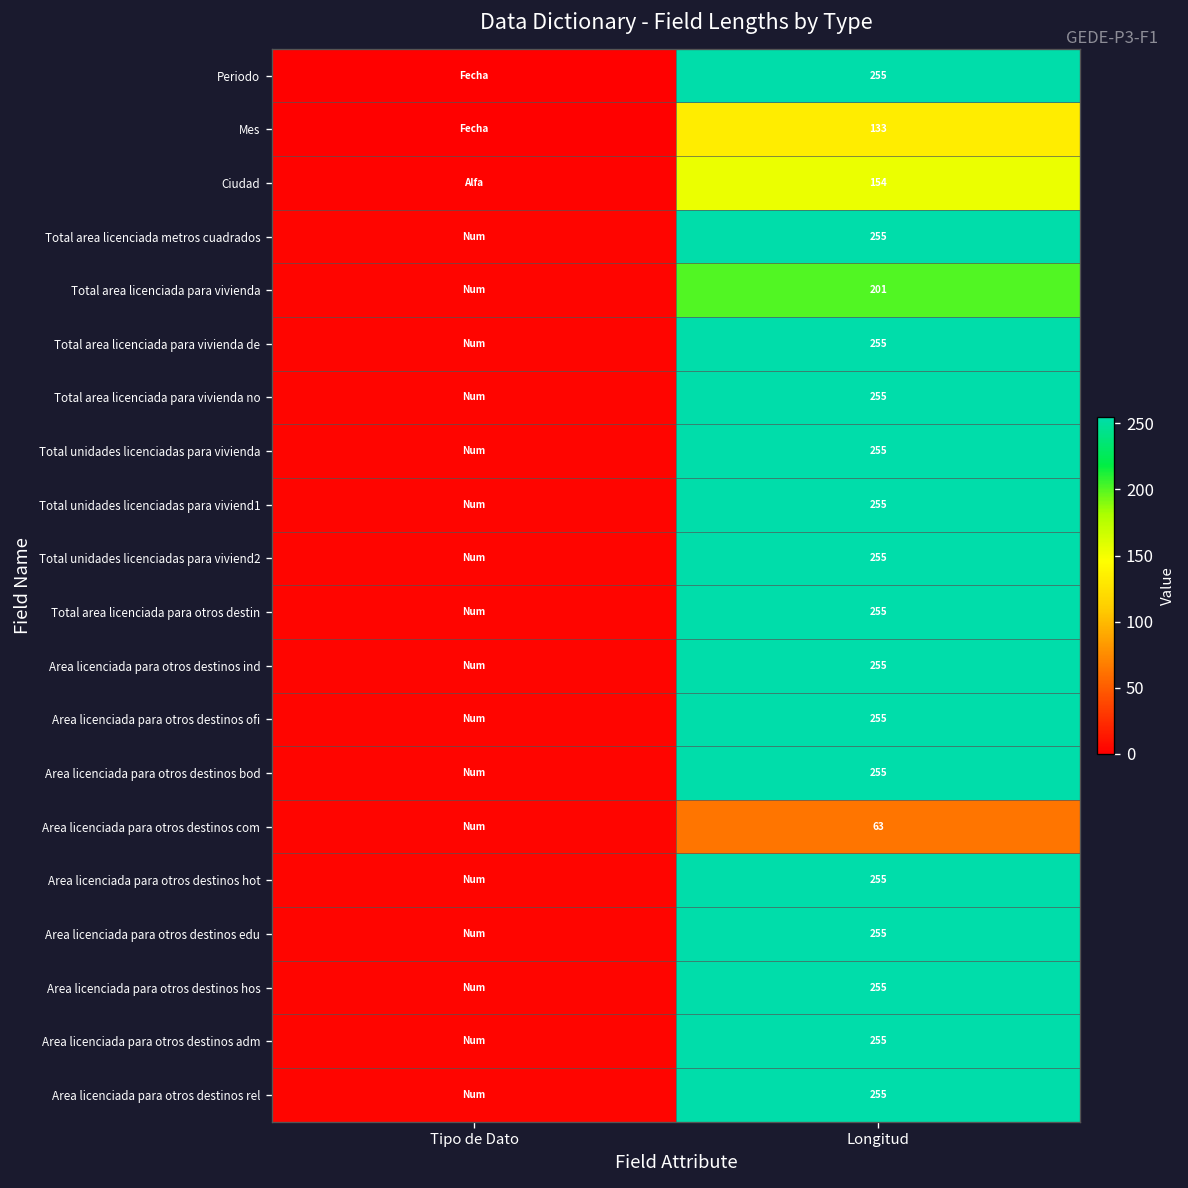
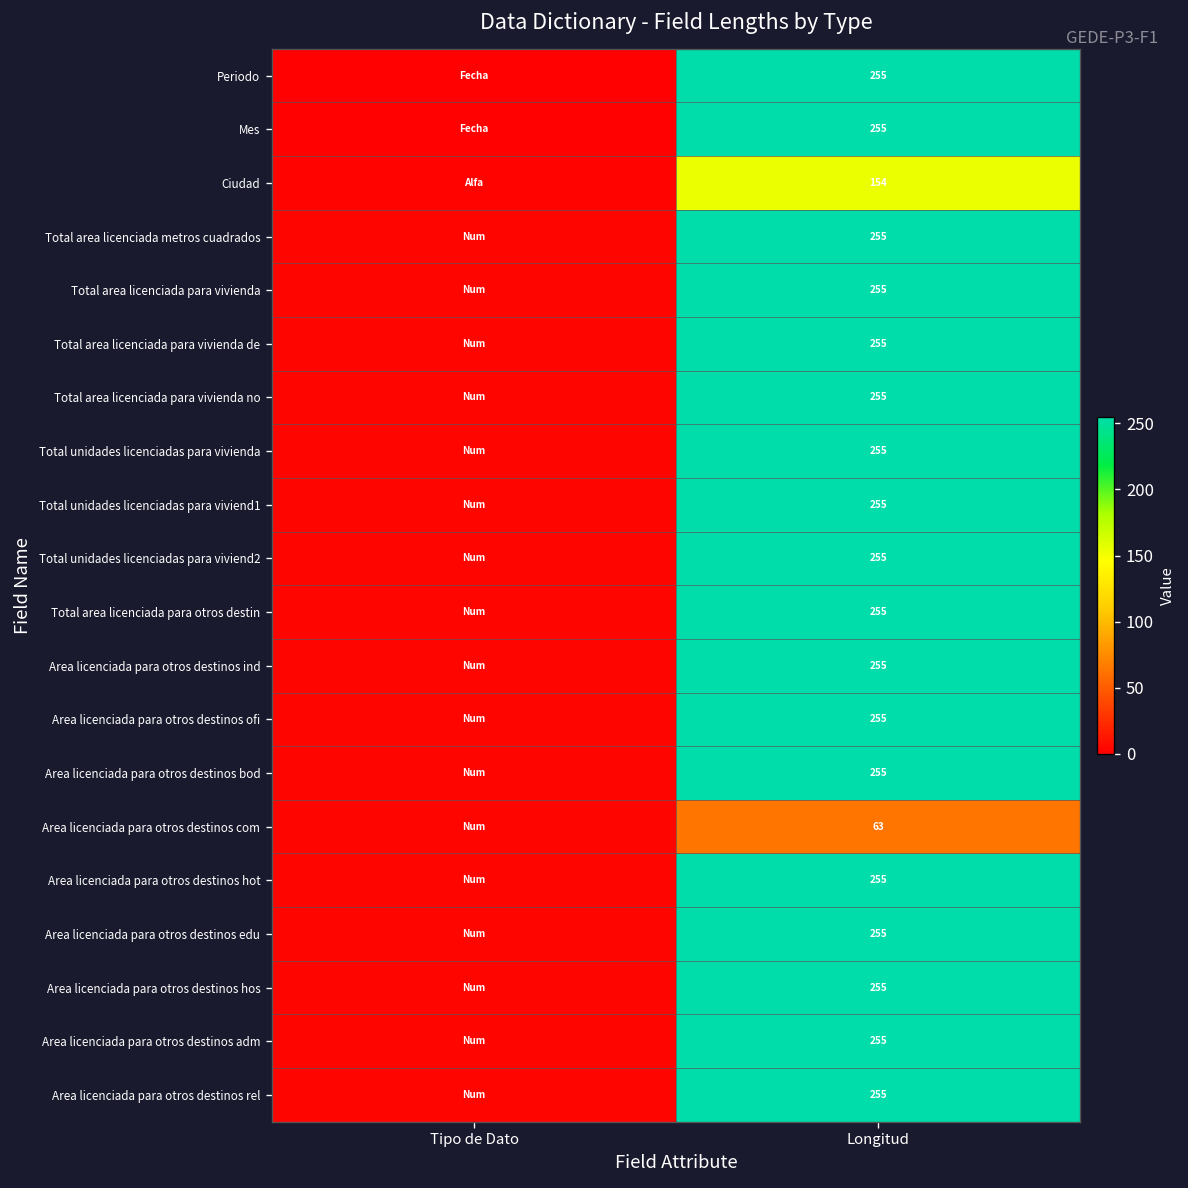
Mes, Longitud: 133 -> 255
Total area licenciada para vivienda, Longitud: 201 -> 255
